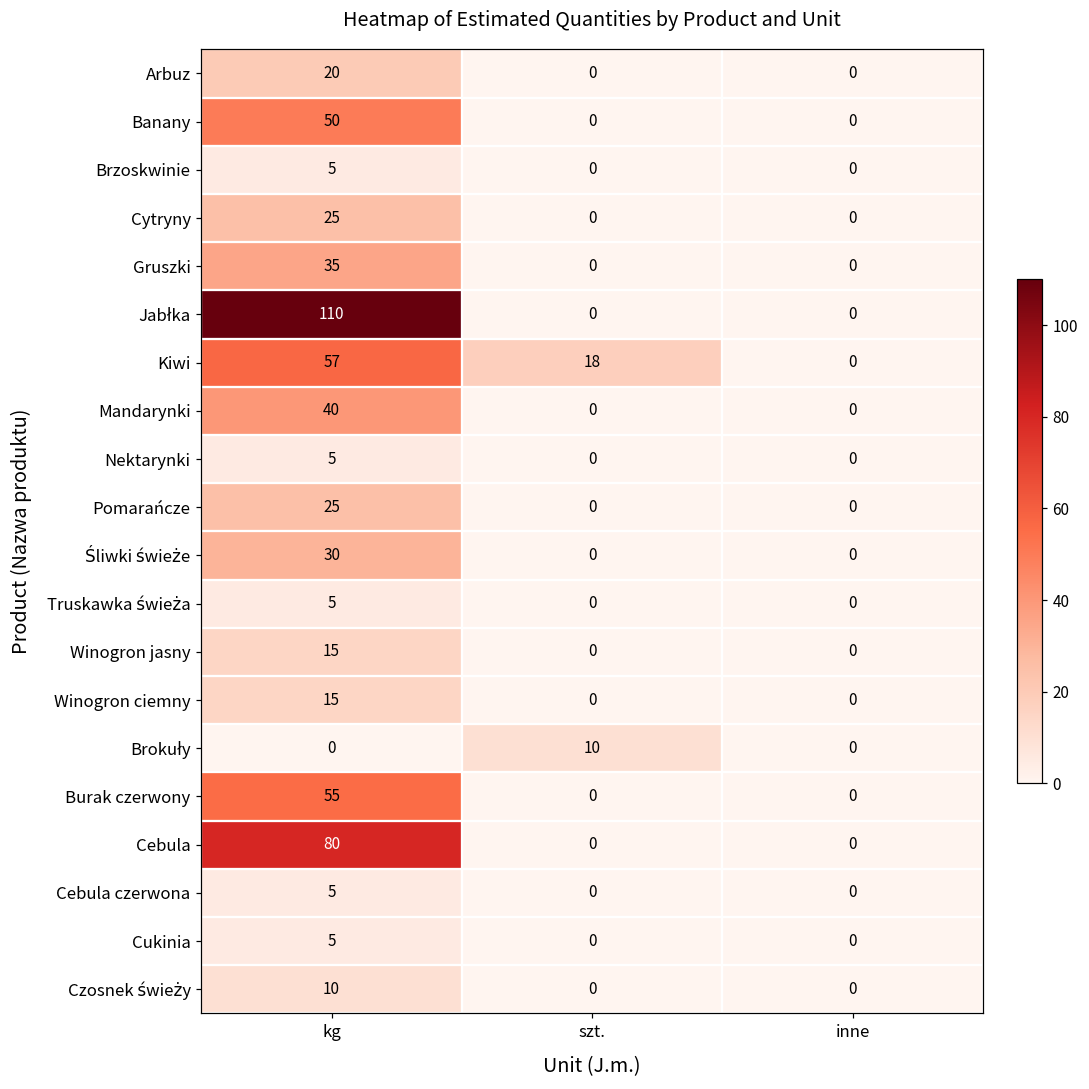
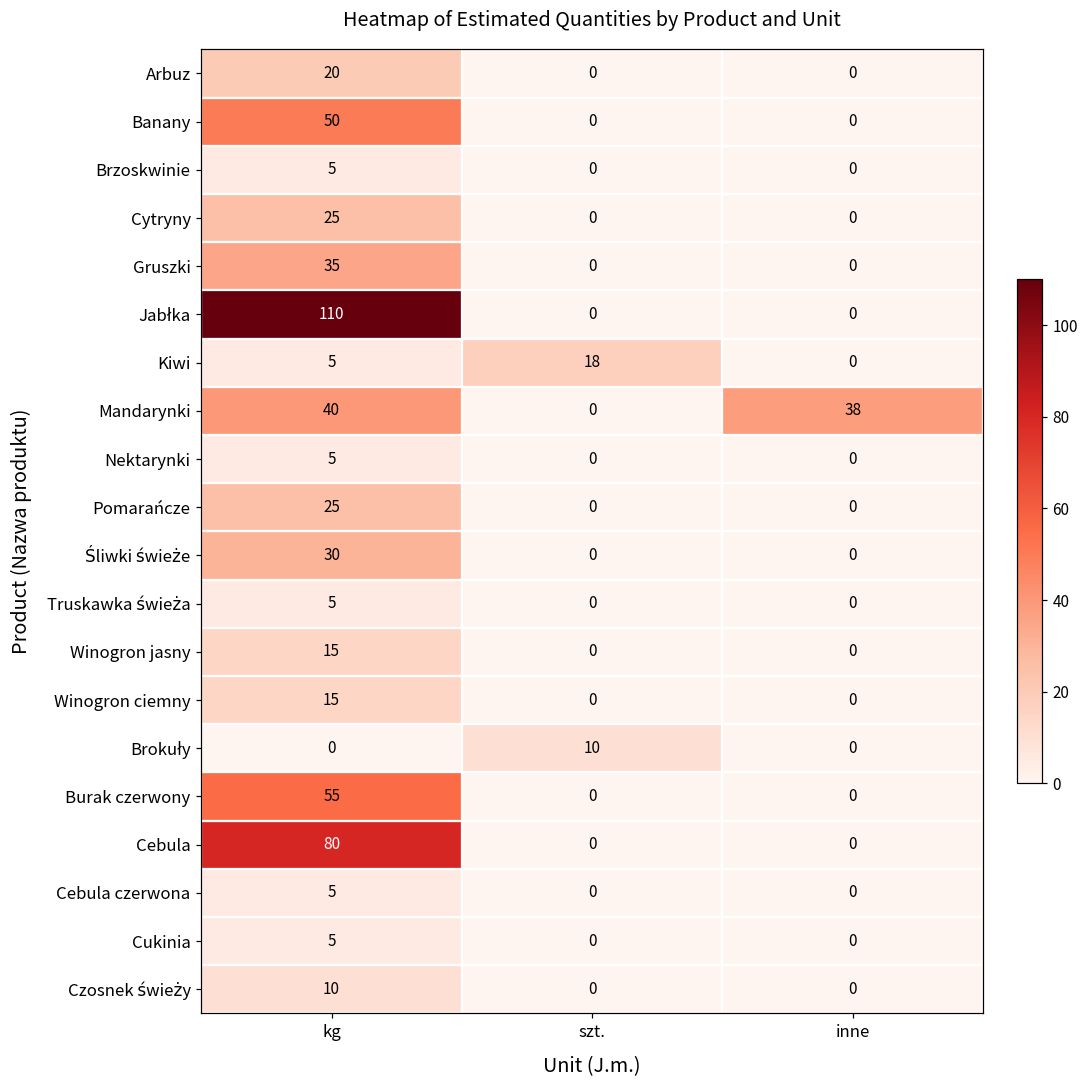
Kiwi, kg: 57 -> 5
Mandarynki, inne: 0 -> 38
